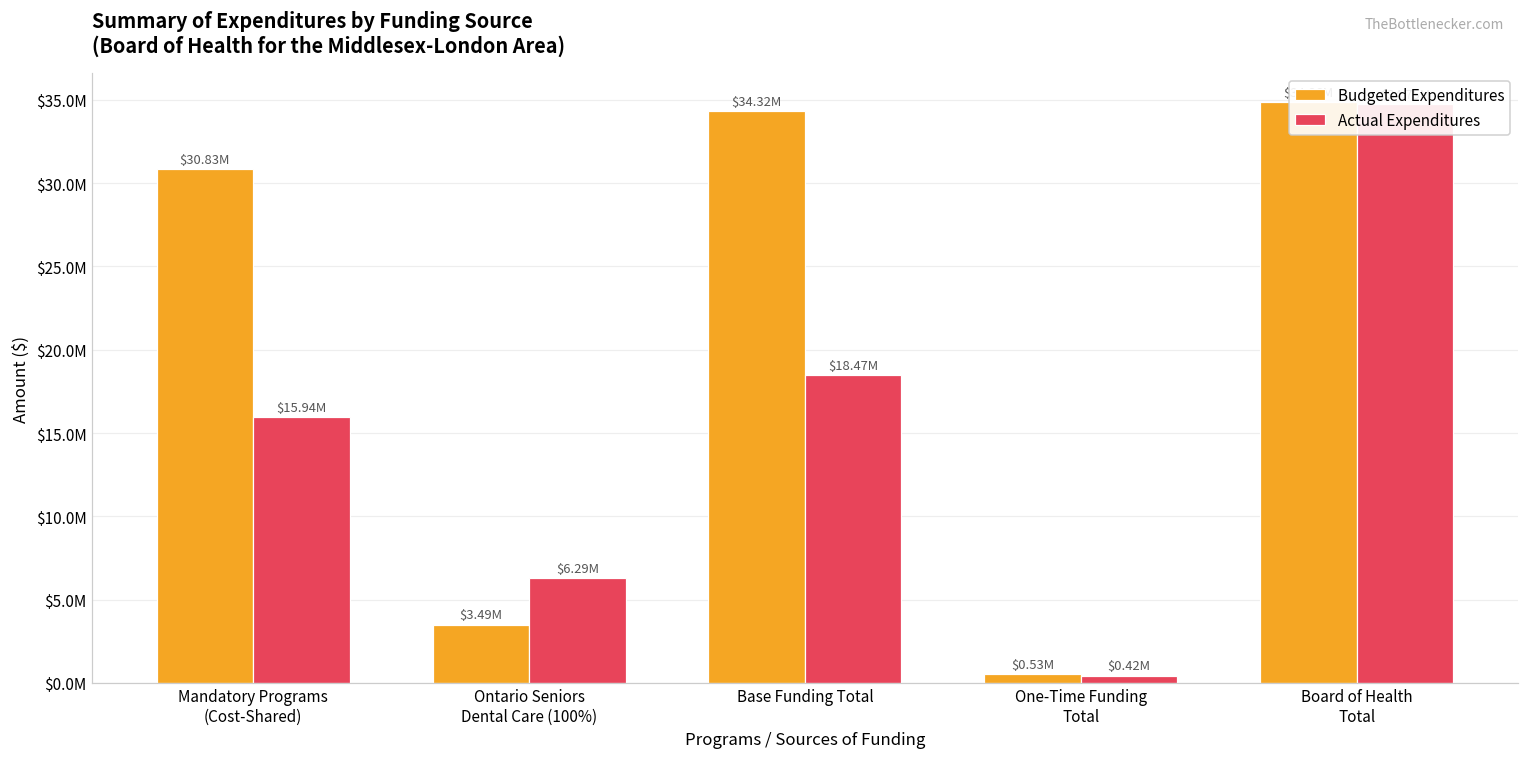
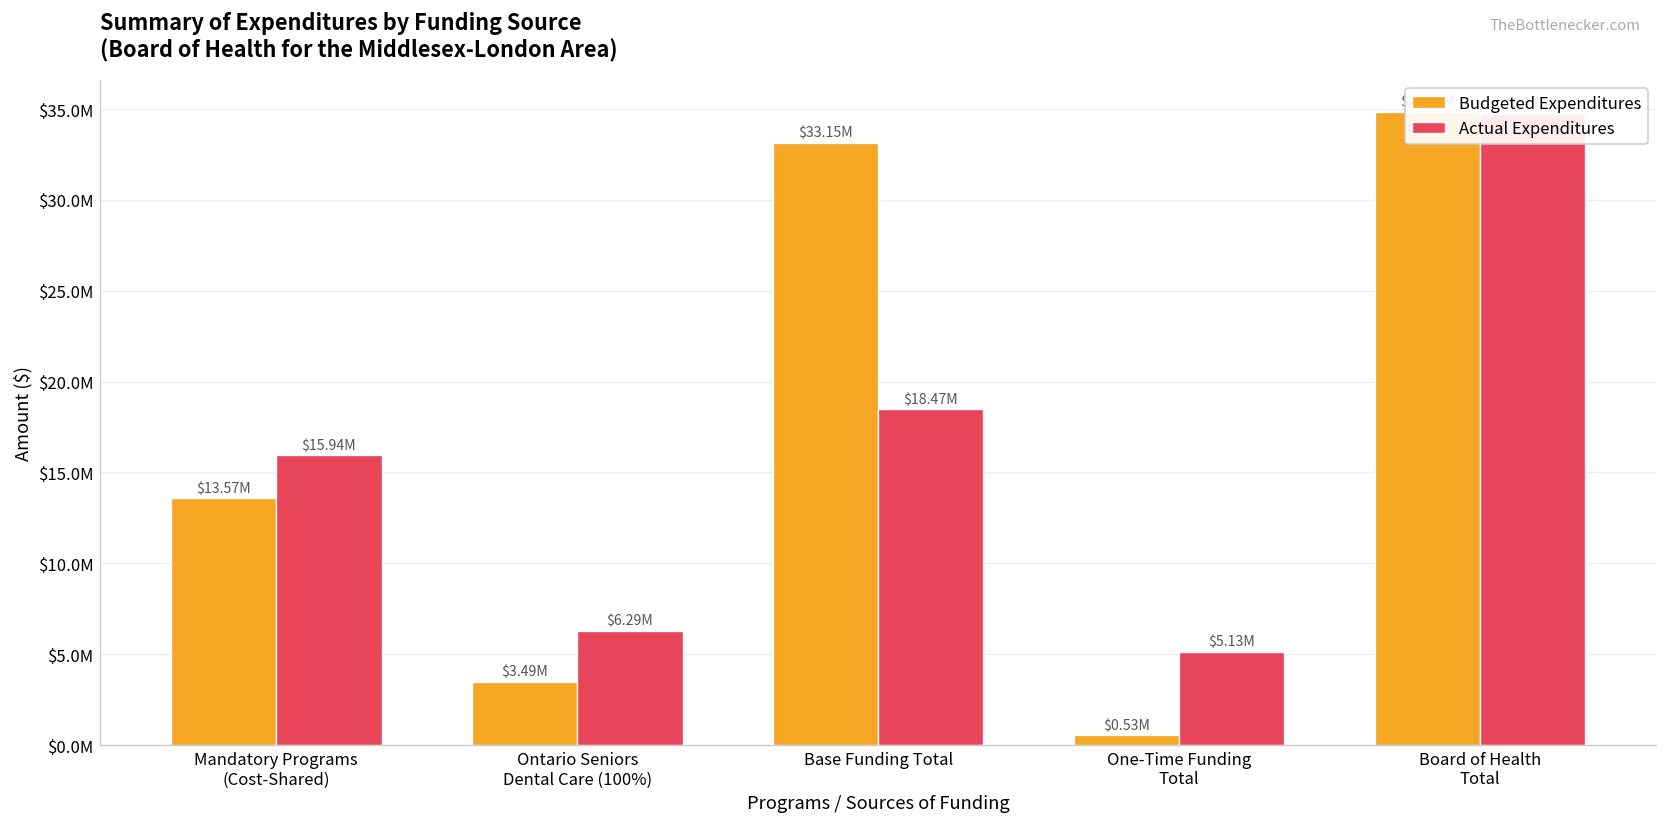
Budgeted Expenditures, Mandatory Programs (Cost-Shared): $30.83M -> $13.57M
Budgeted Expenditures, Base Funding Total: $34.32M -> $33.15M
Actual Expenditures, One-Time Funding Total: $0.42M -> $5.13M
